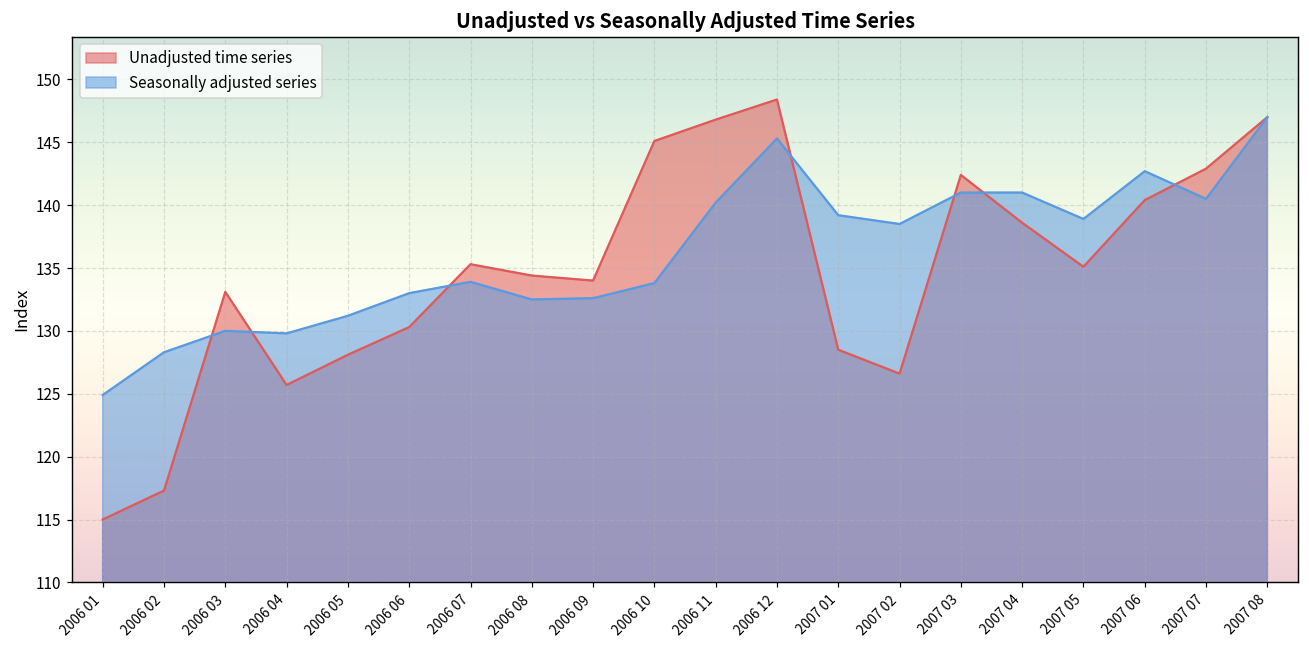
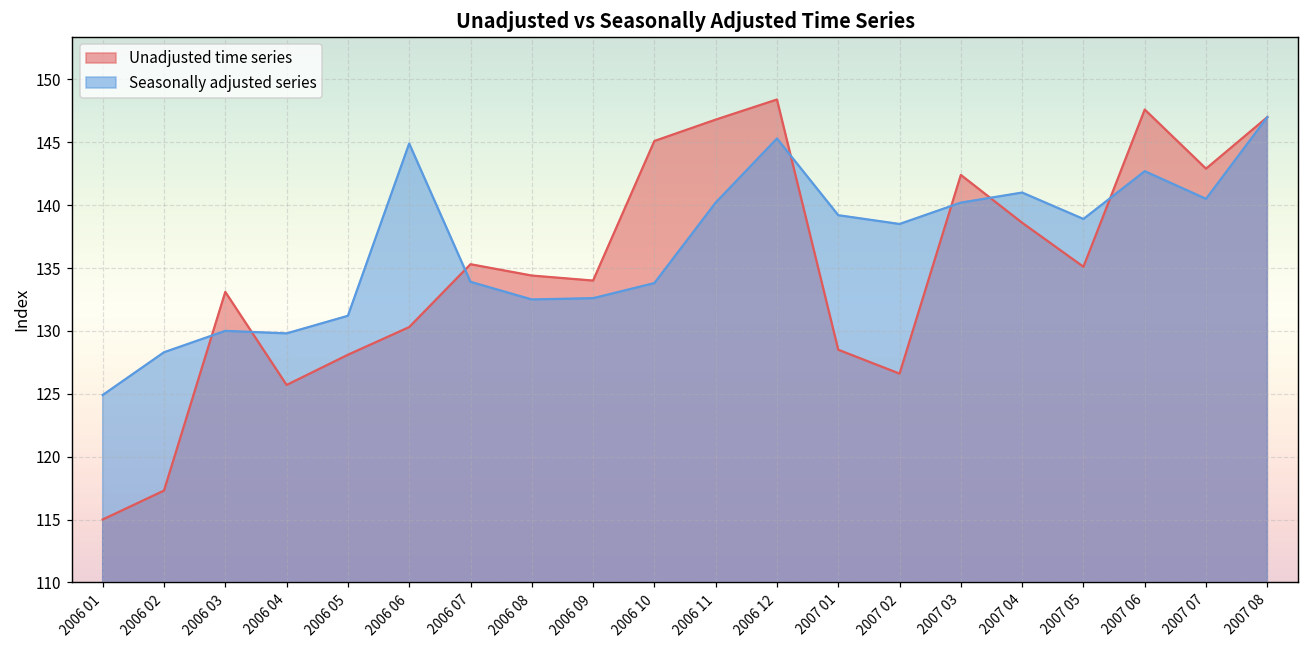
Seasonally adjusted series, 2006 06: 133.0 -> 144.9
Seasonally adjusted series, 2007 03: 141.0 -> 140.2
Unadjusted time series, 2007 06: 140.4 -> 147.6
